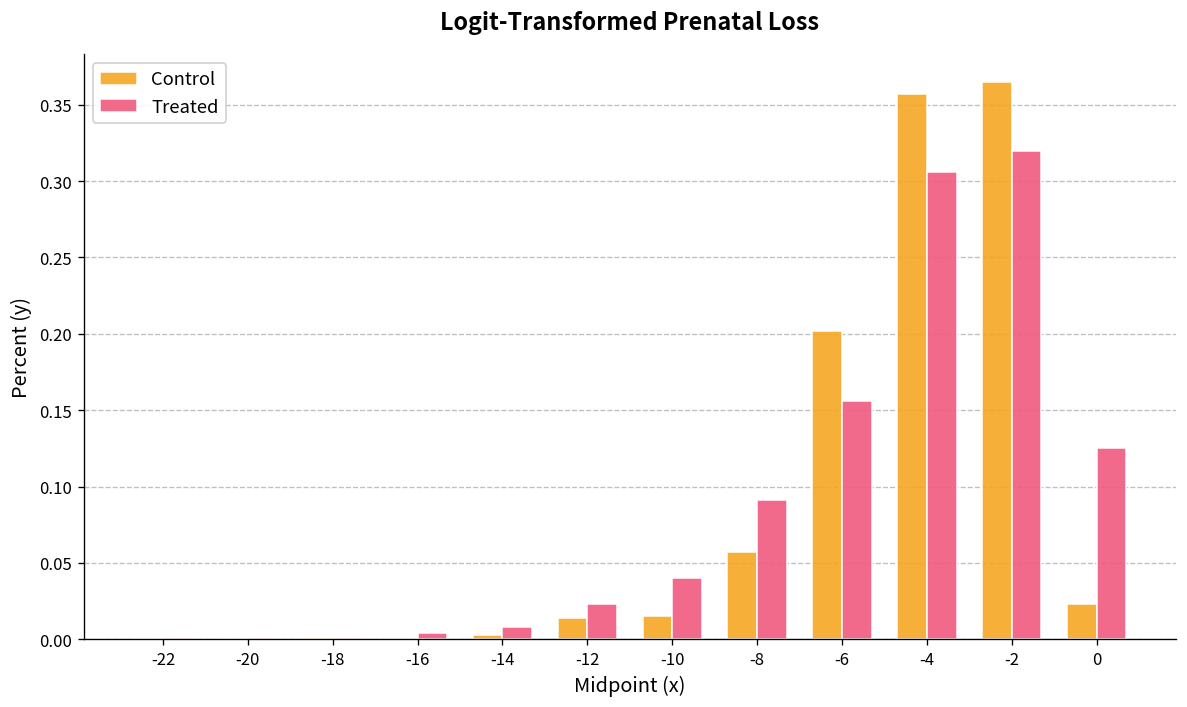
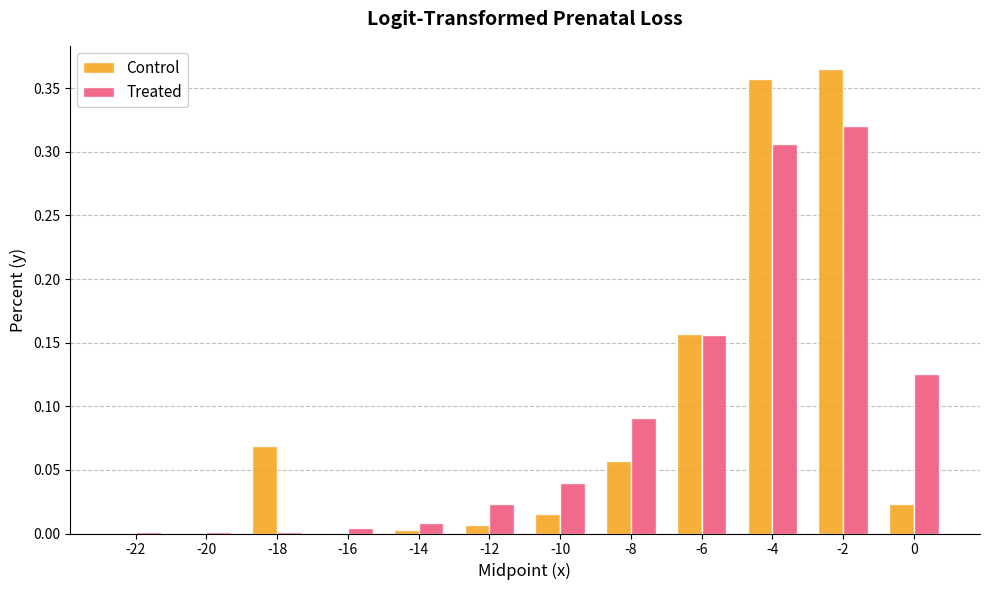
Control, -18: 0.001 -> 0.069
Control, -12: 0.014 -> 0.007
Control, -6: 0.202 -> 0.157
